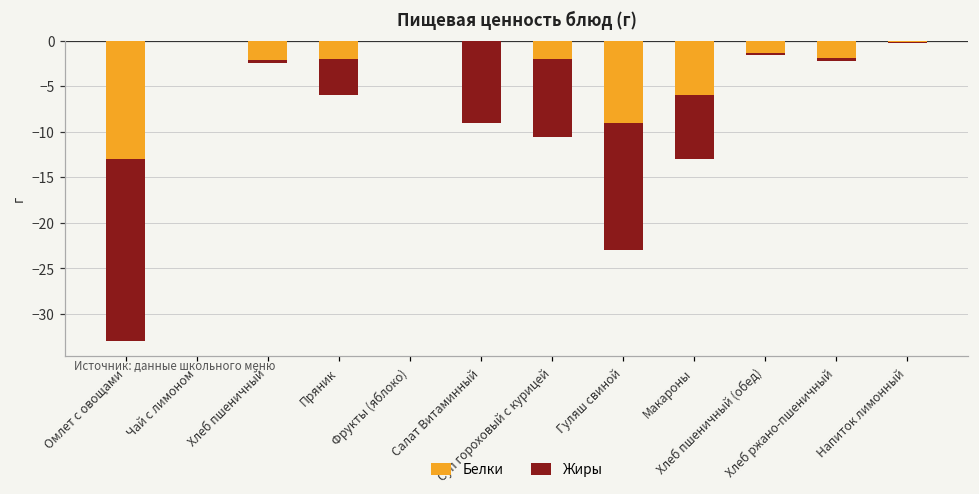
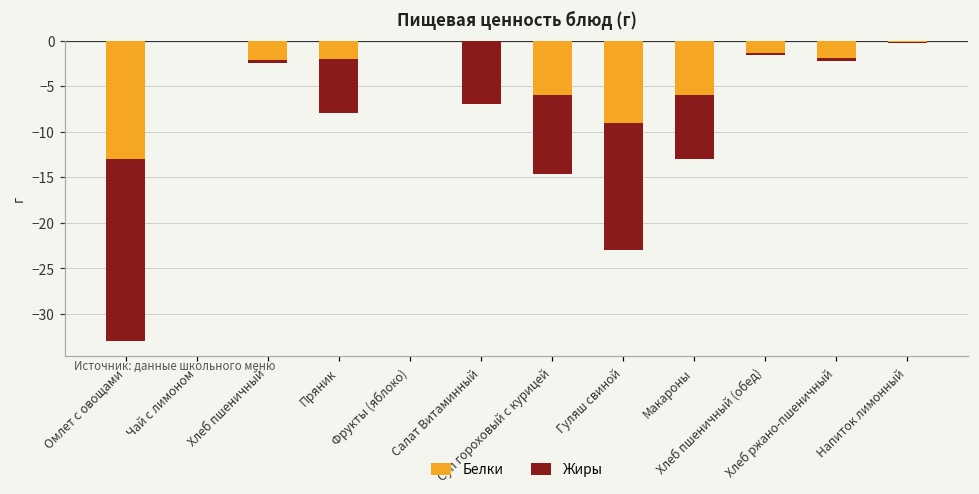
Жиры, Пряник: -4 -> -6
Жиры, Салат Витаминный: -9 -> -7
Белки, Суп гороховый с курицей: -2 -> -6
